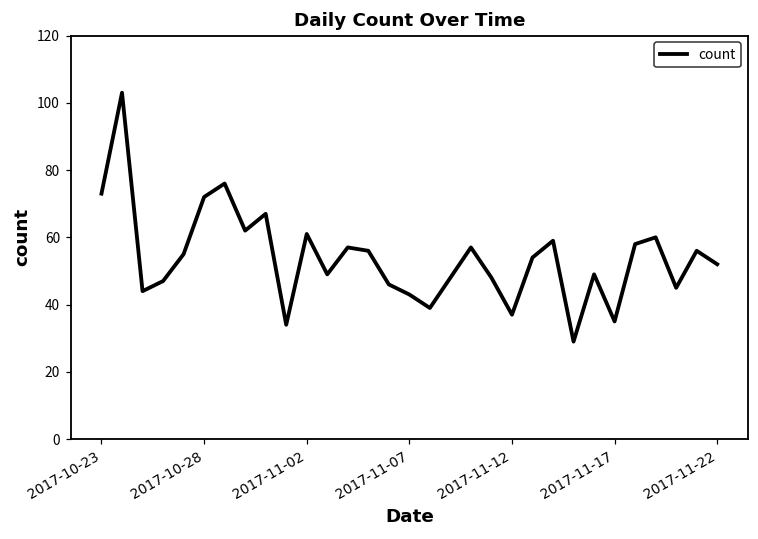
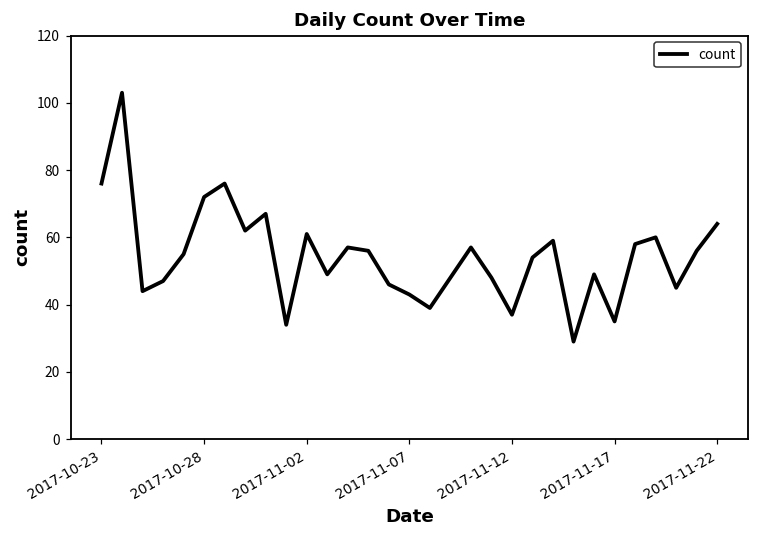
2017-10-23: 73 -> 76
2017-11-22: 52 -> 64
